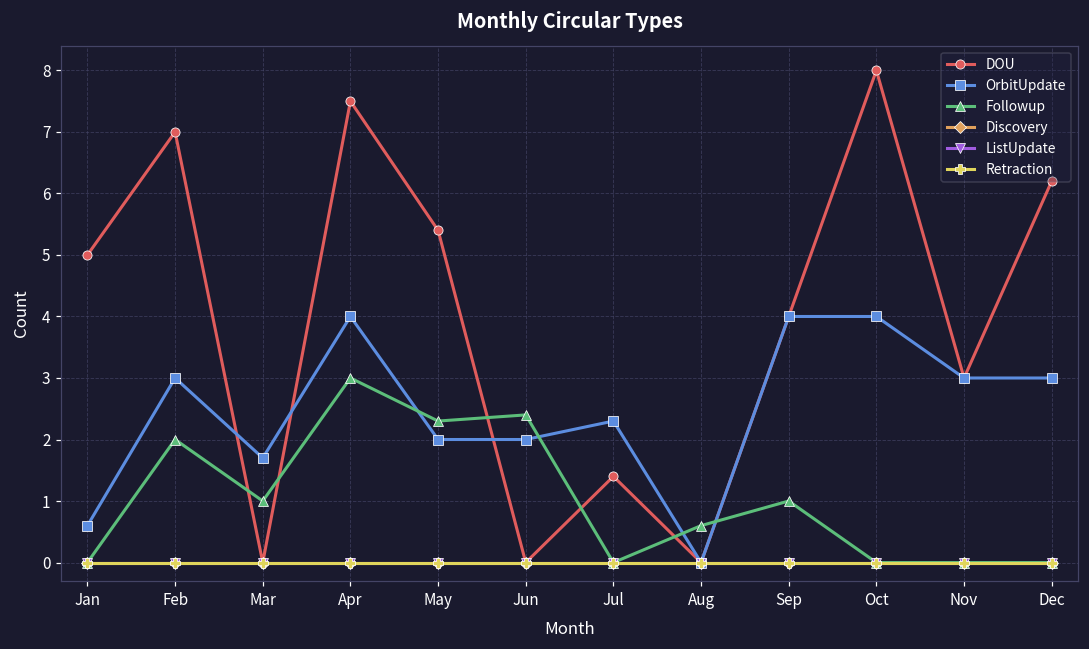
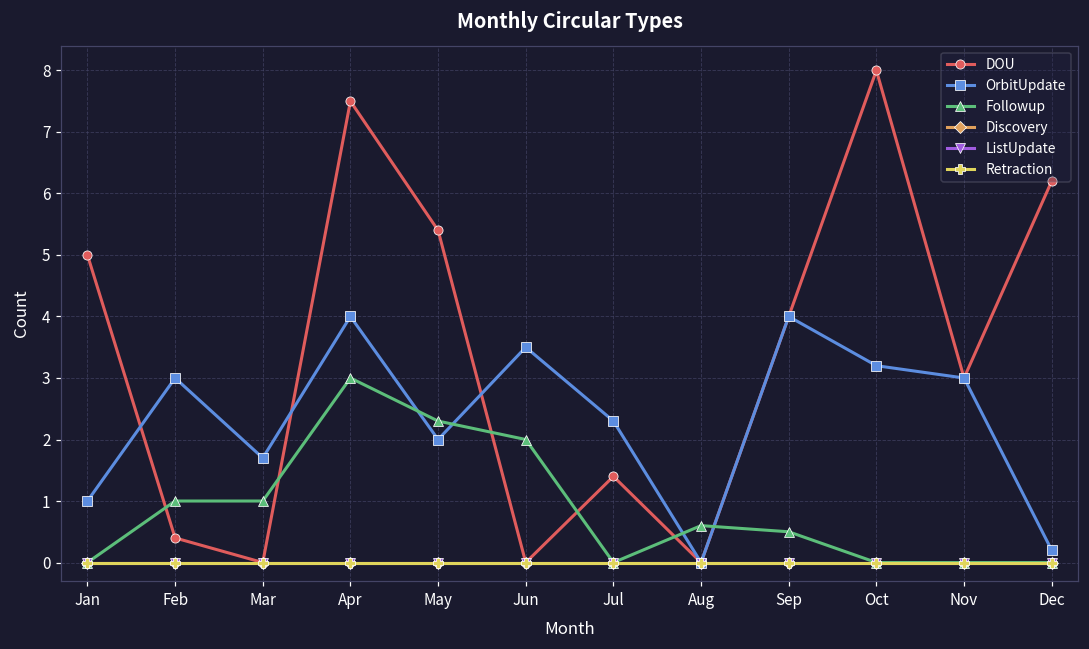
OrbitUpdate, Jan: 0.6 -> 1.0
DOU, Feb: 7.0 -> 0.4
Followup, Feb: 2 -> 1
OrbitUpdate, Jun: 2.0 -> 3.5
Followup, Jun: 2.4 -> 2.0
Followup, Sep: 1.0 -> 0.5
OrbitUpdate, Oct: 4.0 -> 3.2
OrbitUpdate, Dec: 3.0 -> 0.2
